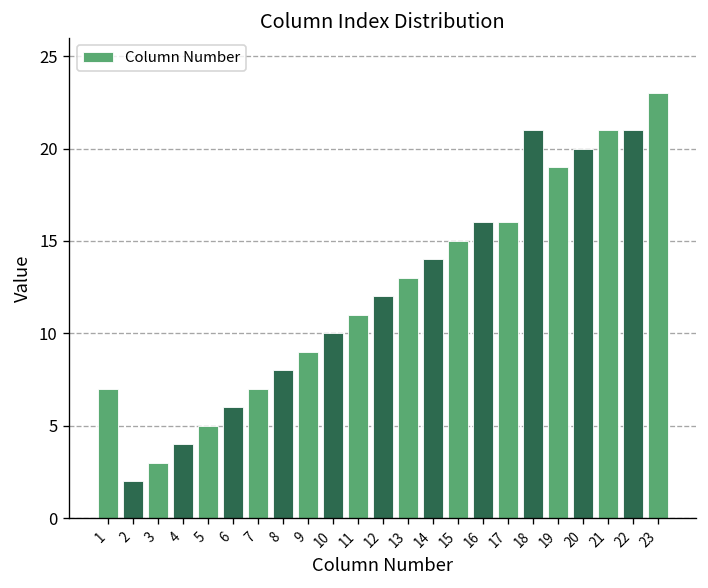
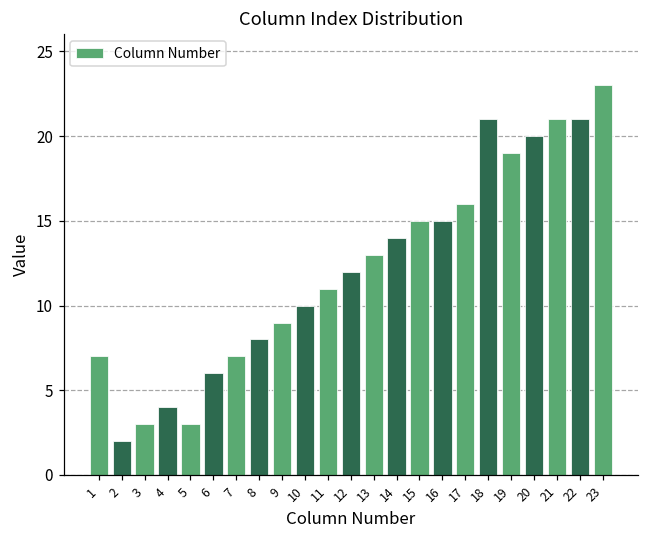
5: 5 -> 3
16: 16 -> 15
